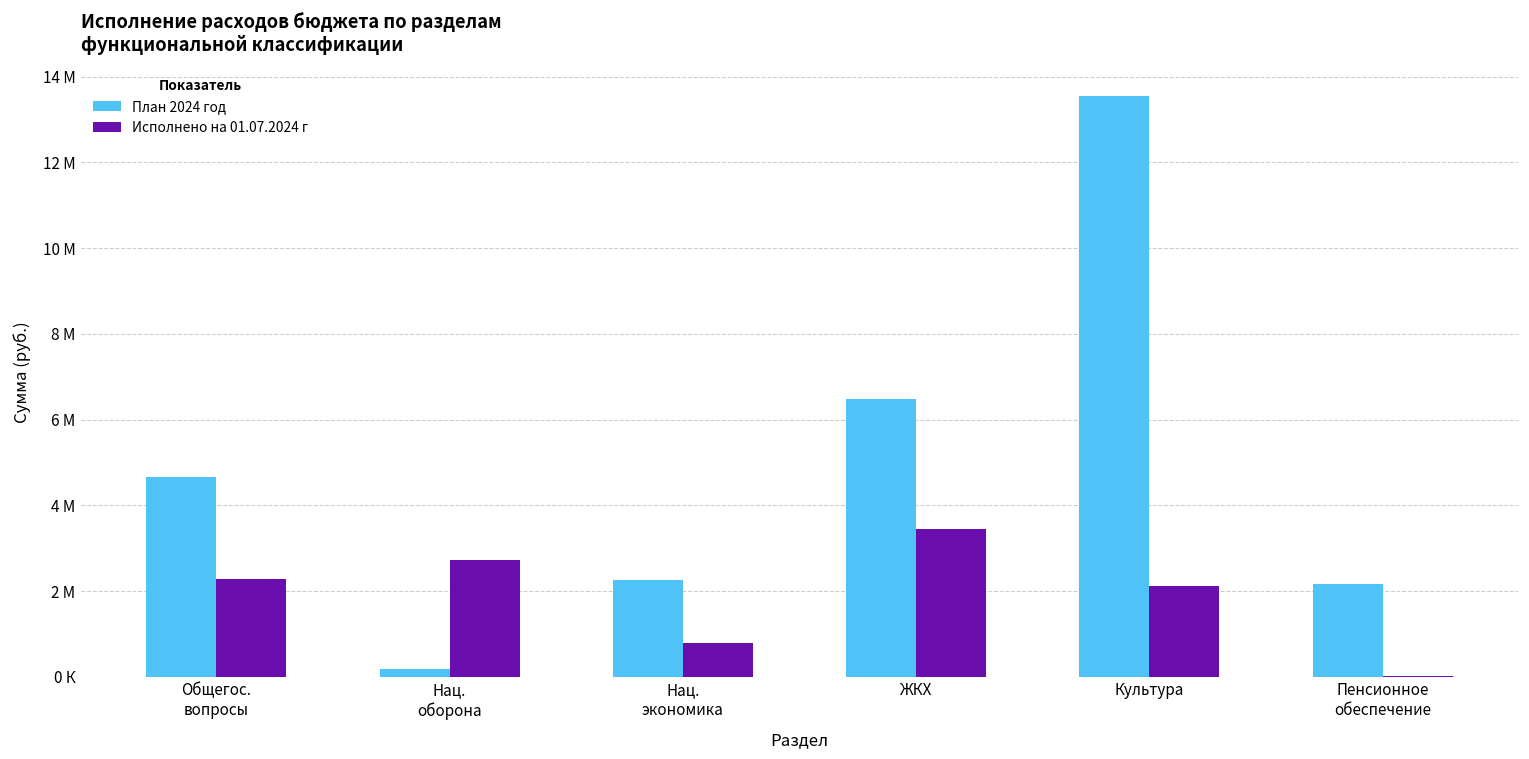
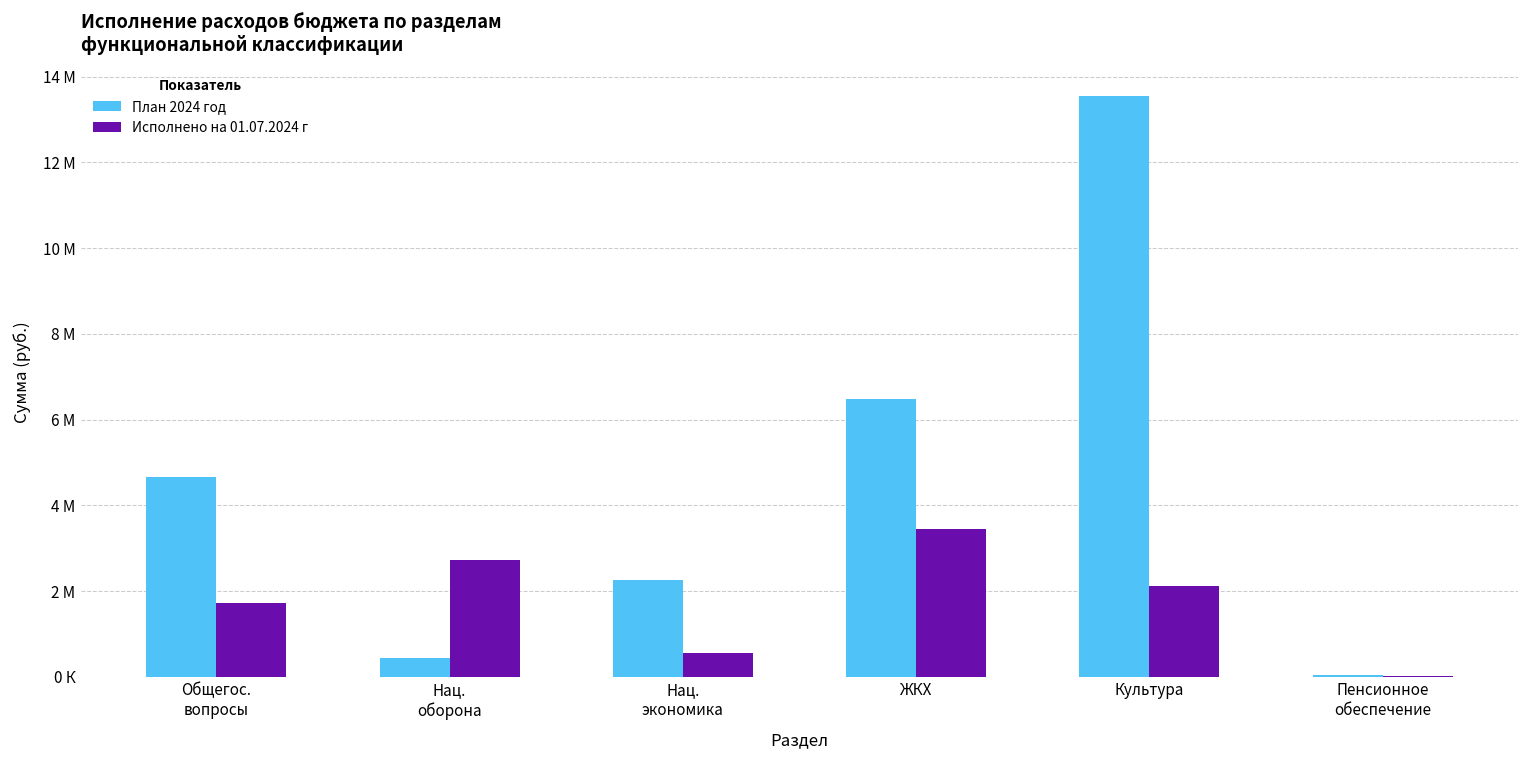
Исполнено на 01.07.2024 г, Общегос. вопросы: 2.3 М -> 1.7 М
План 2024 год, Нац. оборона: 0.2 М -> 0.4 М
Исполнено на 01.07.2024 г, Нац. экономика: 0.8 М -> 0.6 М
План 2024 год, Пенсионное обеспечение: 2.2 М -> 0.0 М
